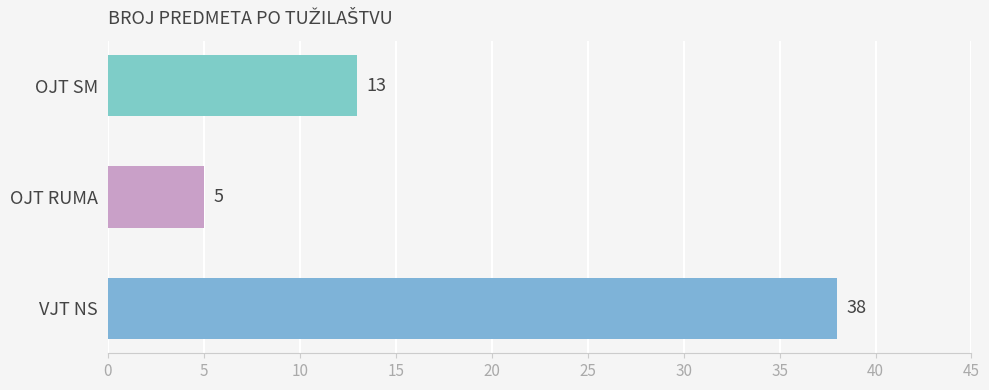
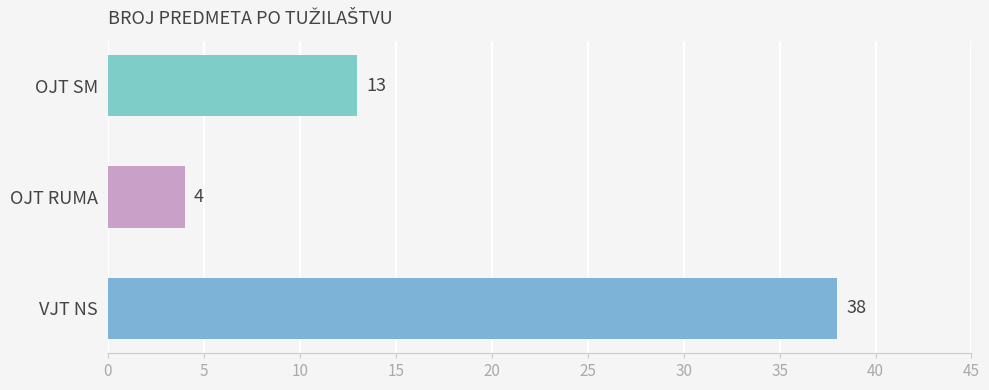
OJT RUMA: 5 -> 4
